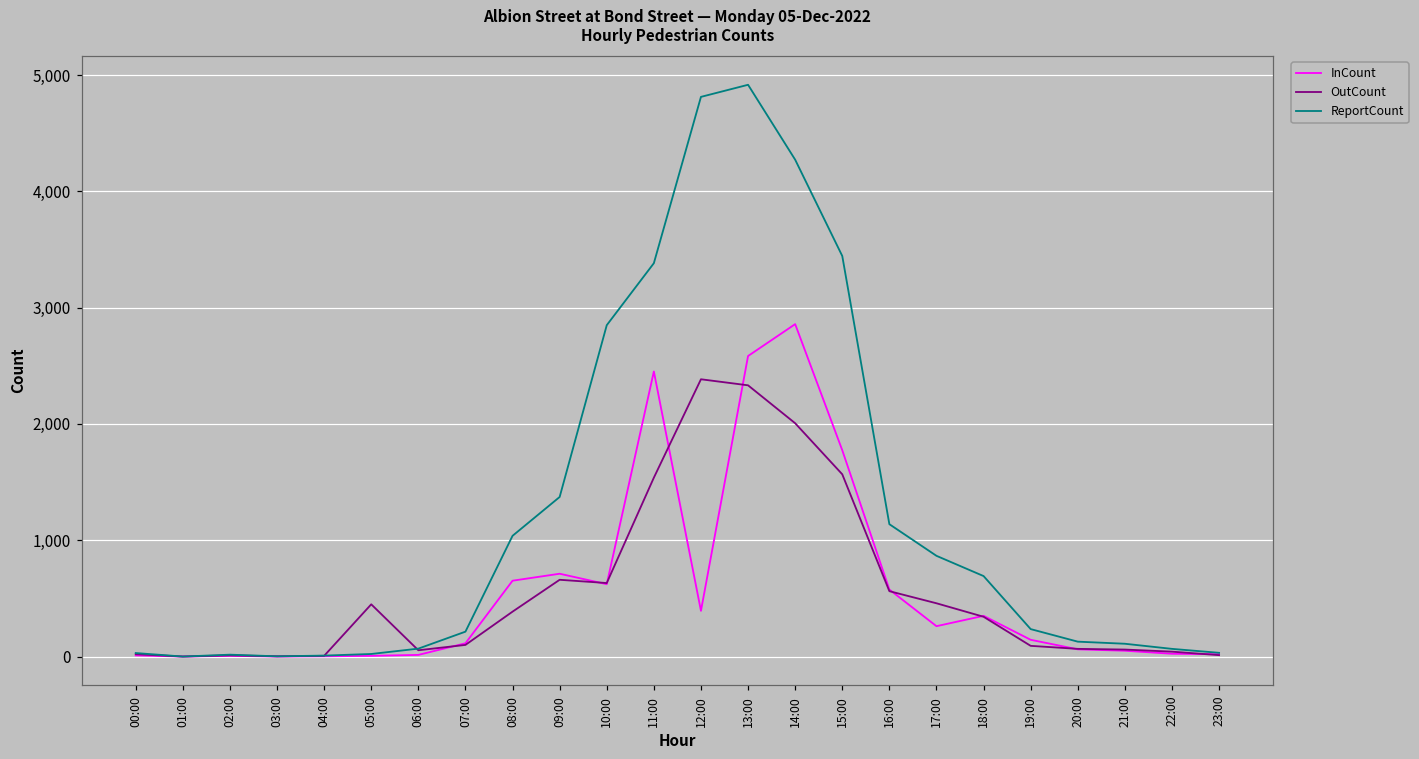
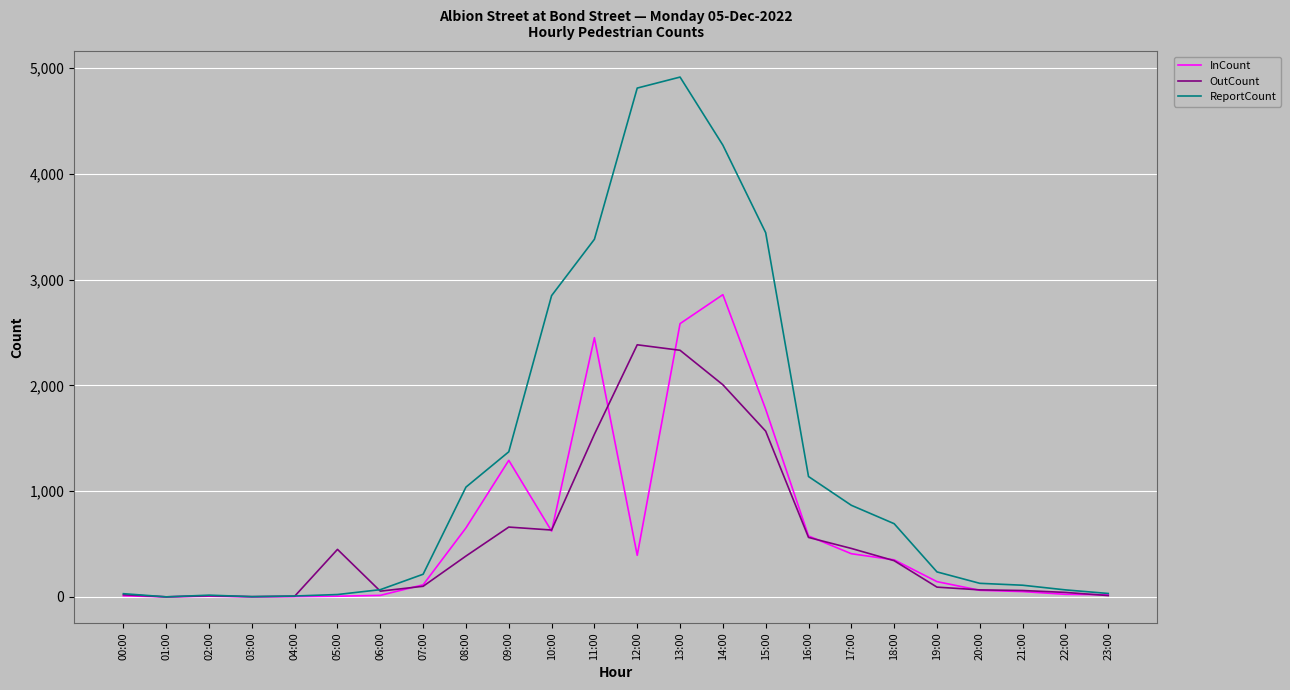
InCount, 09:00: 710 -> 1,290
InCount, 17:00: 260 -> 410
